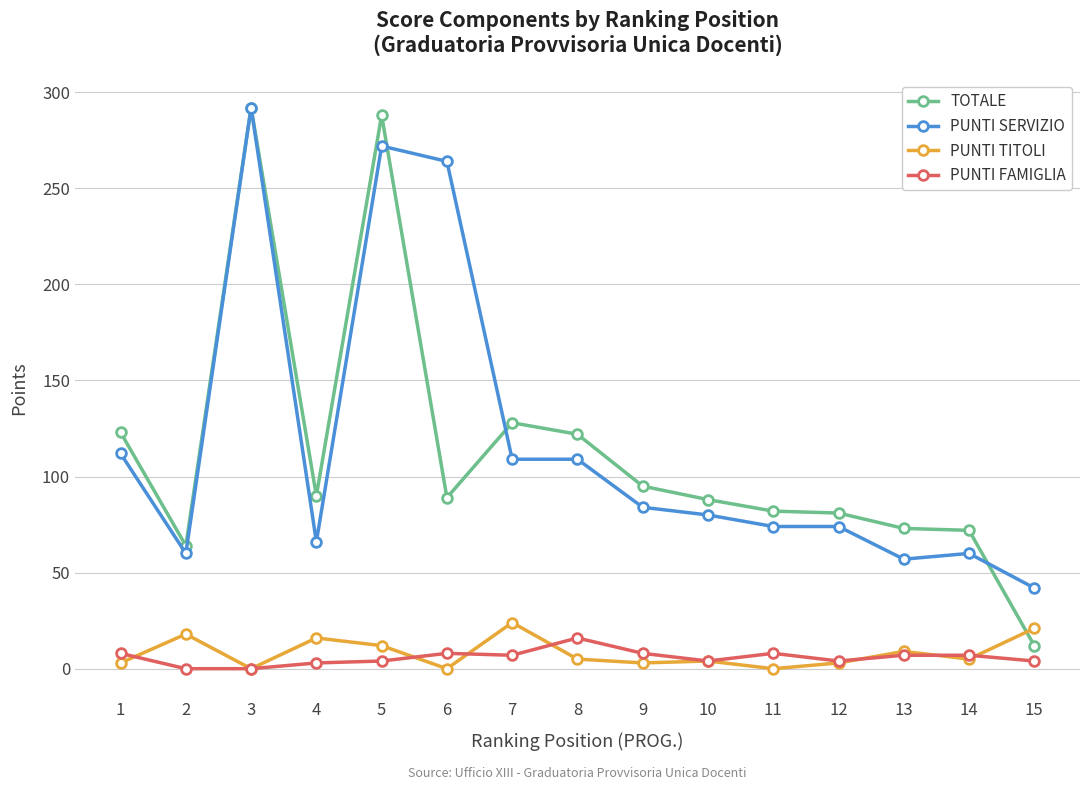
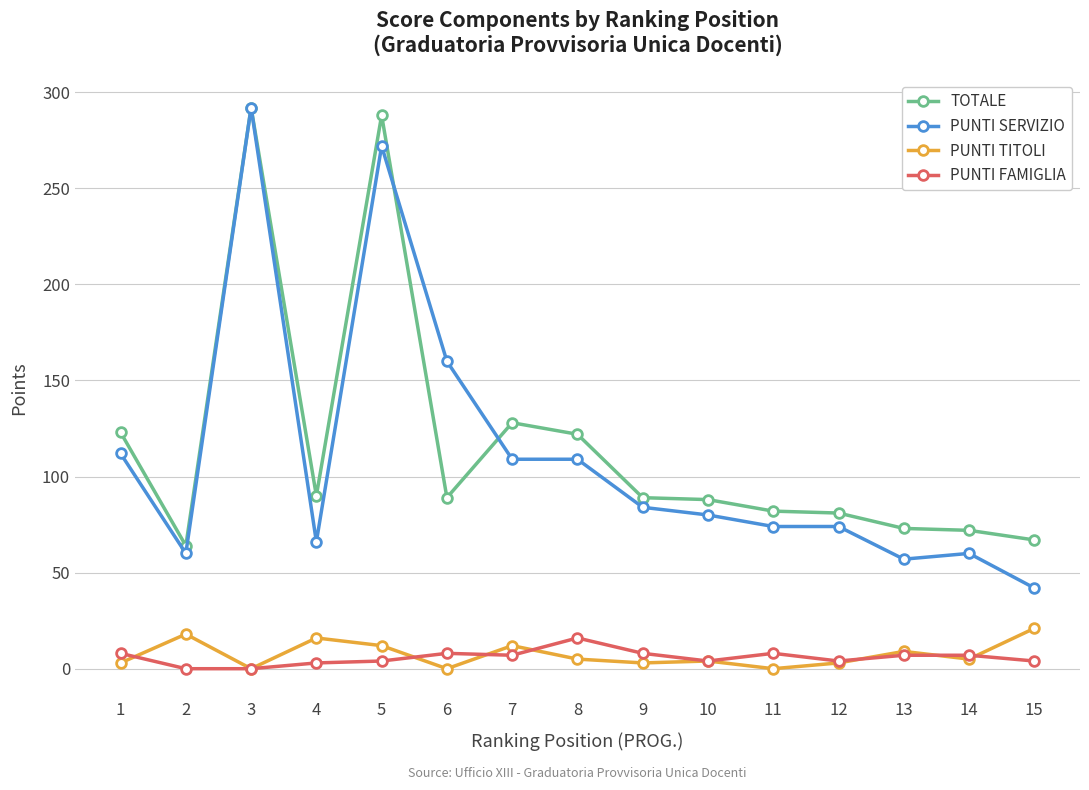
PUNTI SERVIZIO, 6: 264 -> 160
PUNTI TITOLI, 7: 24 -> 12
TOTALE, 9: 95 -> 89
TOTALE, 15: 12 -> 67
